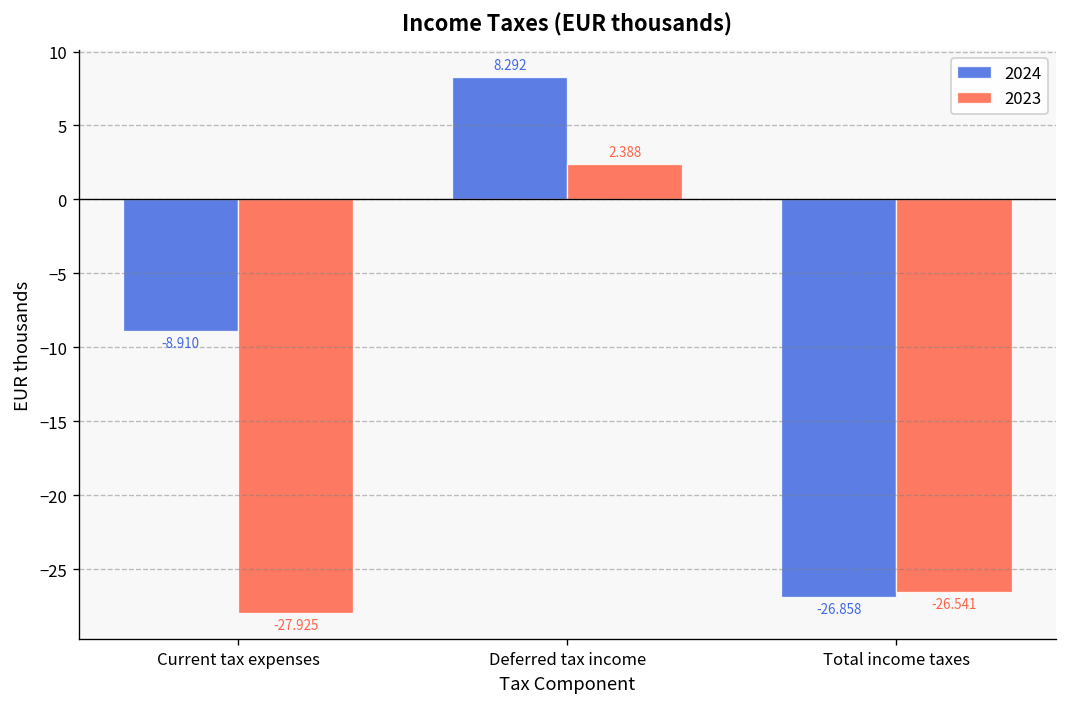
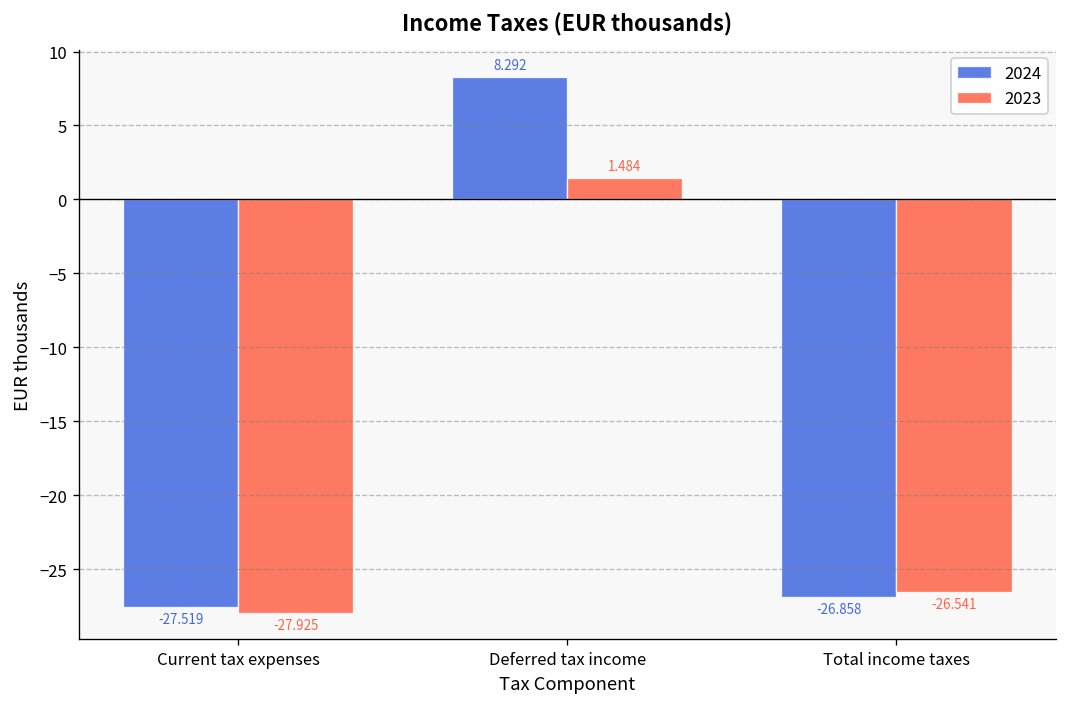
2024, Current tax expenses: -8.910 -> -27.519
2023, Deferred tax income: 2.388 -> 1.484
